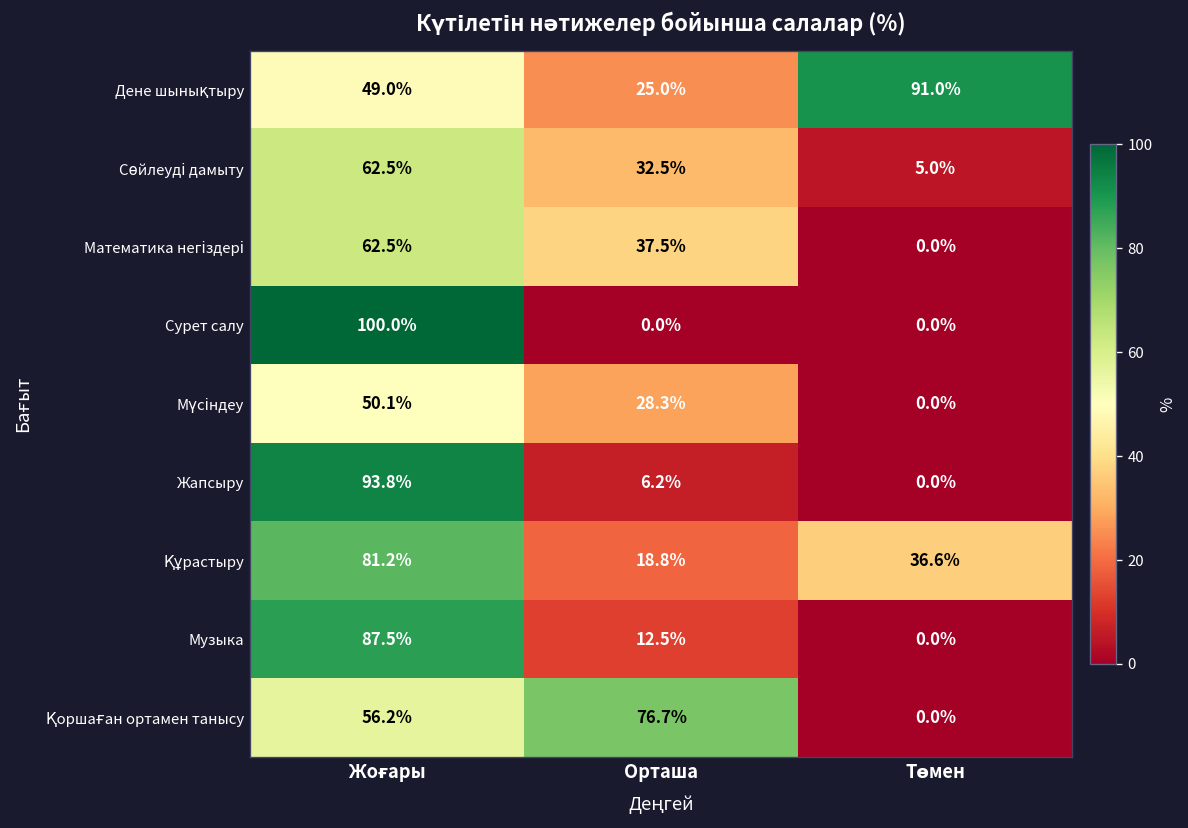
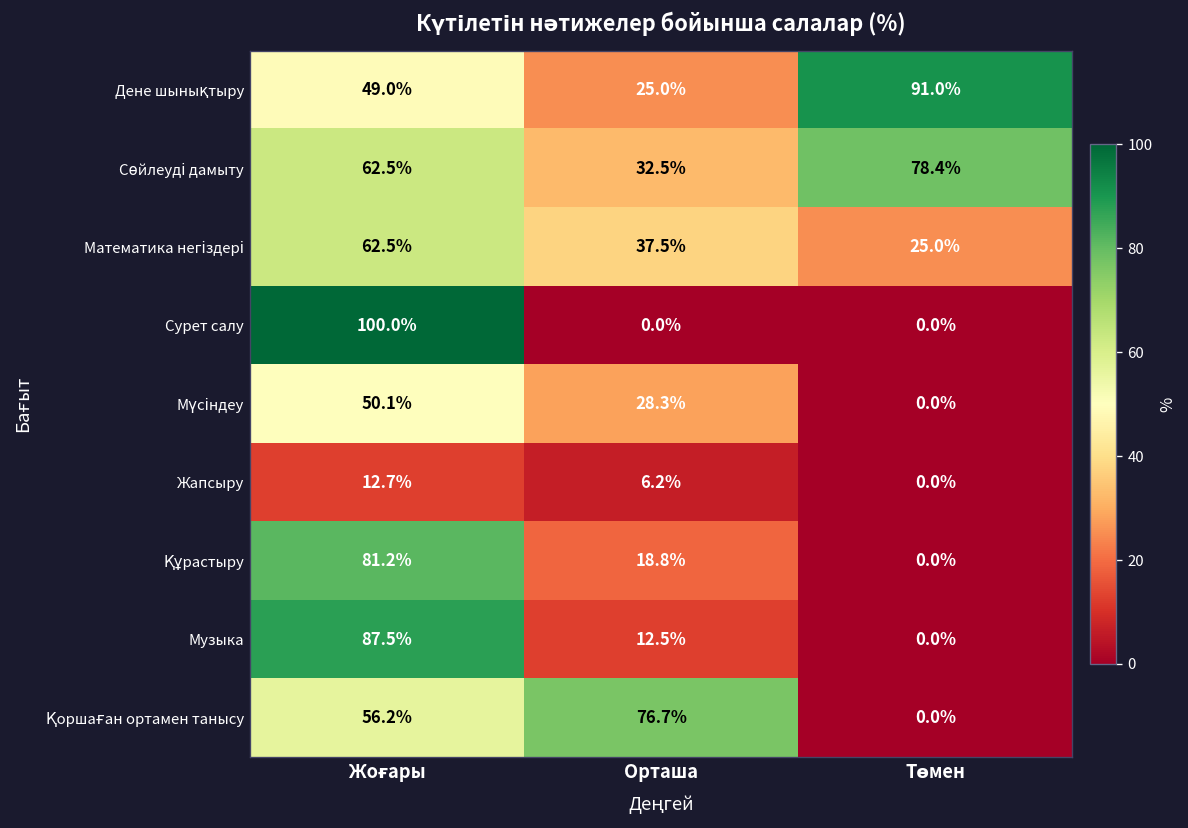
Сөйлеуді дамыту, Төмен: 5.0% -> 78.4%
Математика негіздері, Төмен: 0.0% -> 25.0%
Жапсыру, Жоғары: 93.8% -> 12.7%
Құрастыру, Төмен: 36.6% -> 0.0%
